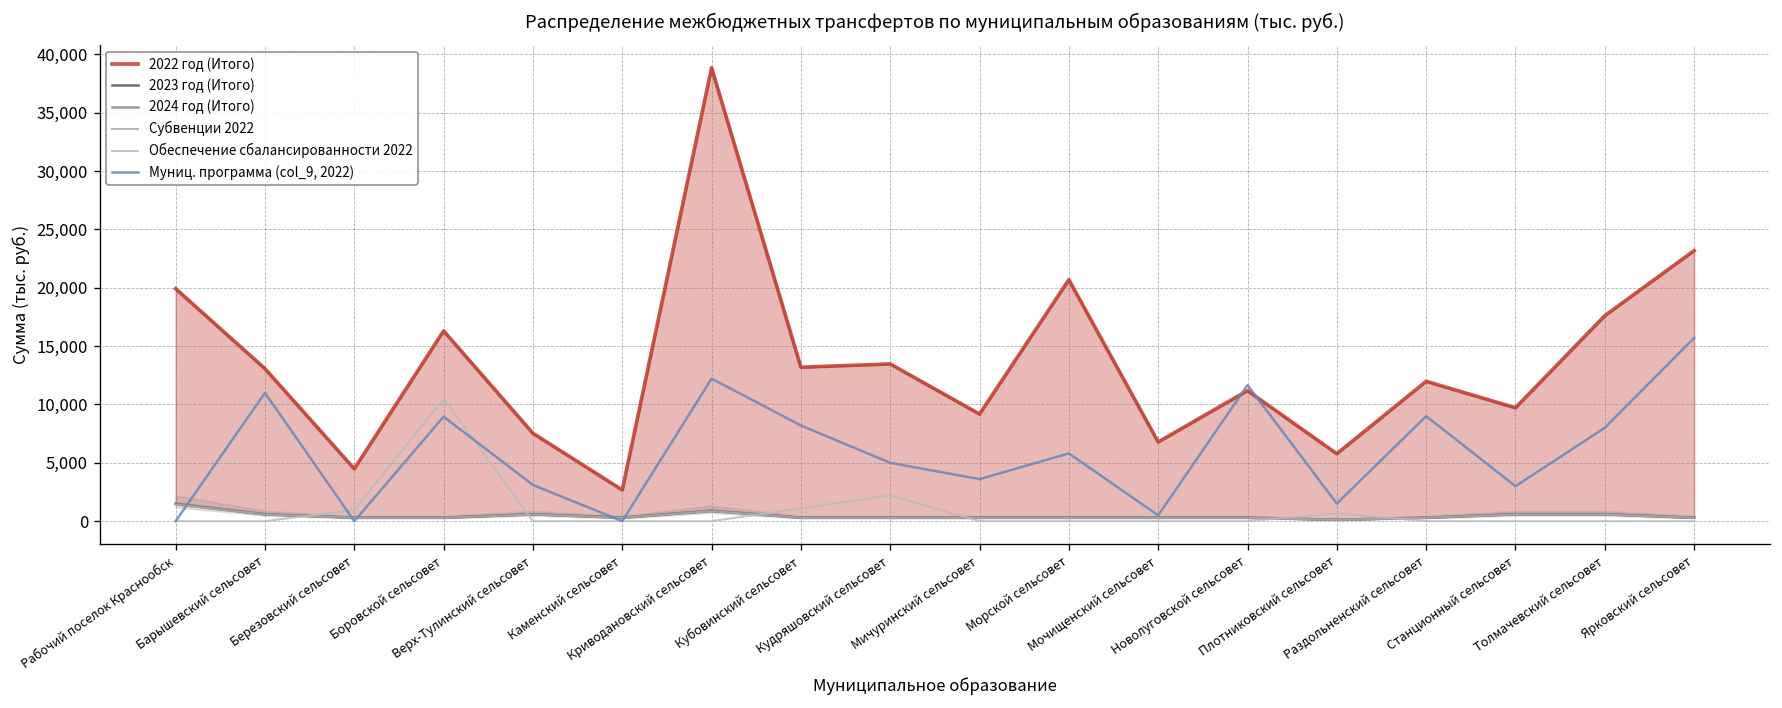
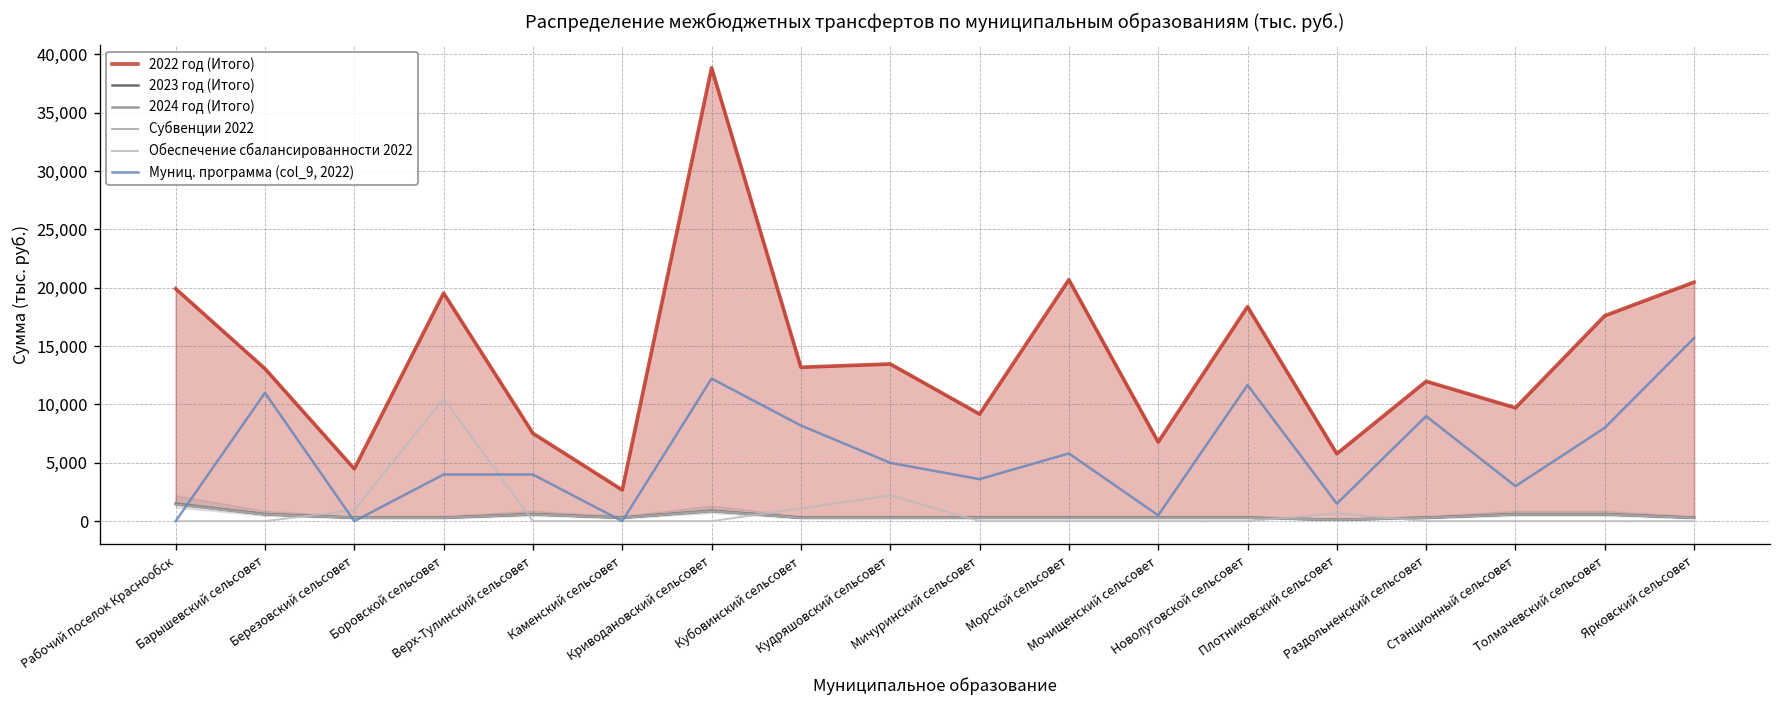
2022 год (Итого), Боровской сельсовет: 16,000 -> 20,000
Муниц. программа (col_9, 2022), Боровской сельсовет: 9,000 -> 4,000
Муниц. программа (col_9, 2022), Верх-Тулинский сельсовет: 3,000 -> 4,000
2022 год (Итого), Новолуговской сельсовет: 11,000 -> 18,000
2022 год (Итого), Ярковский сельсовет: 23,000 -> 20,000
